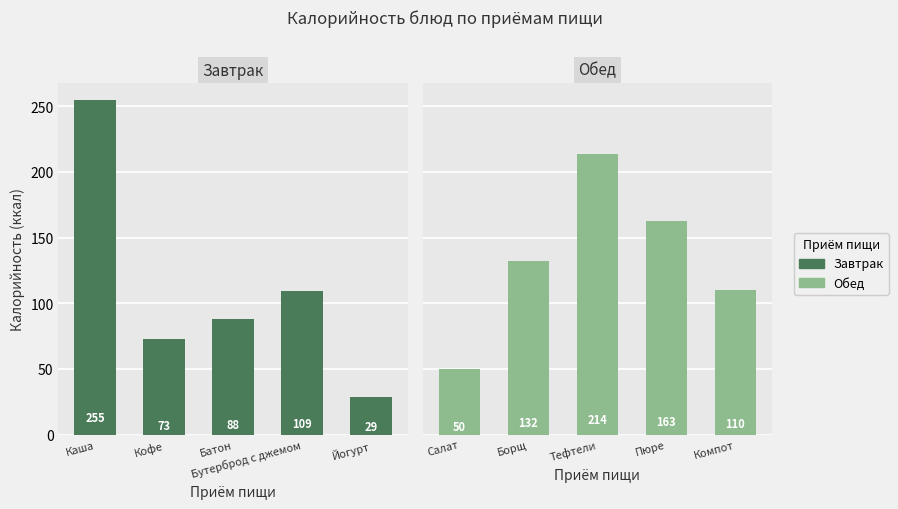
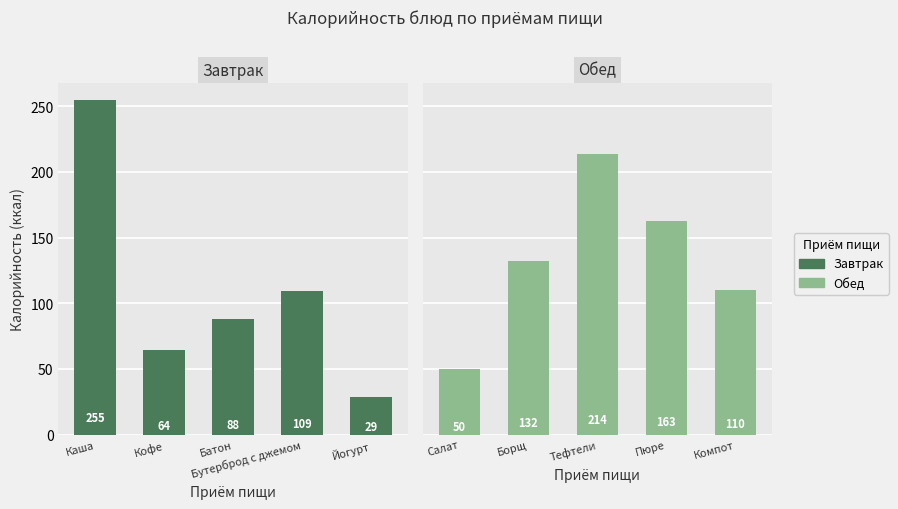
Завтрак, Кофе: 73 -> 64
